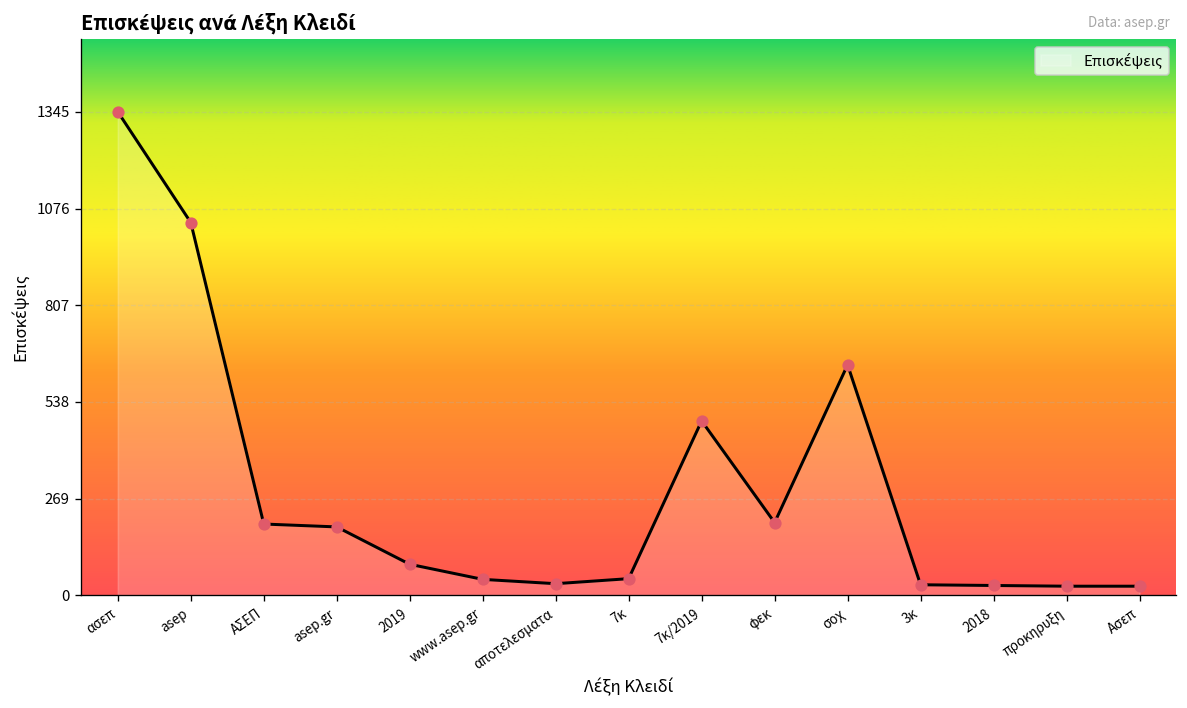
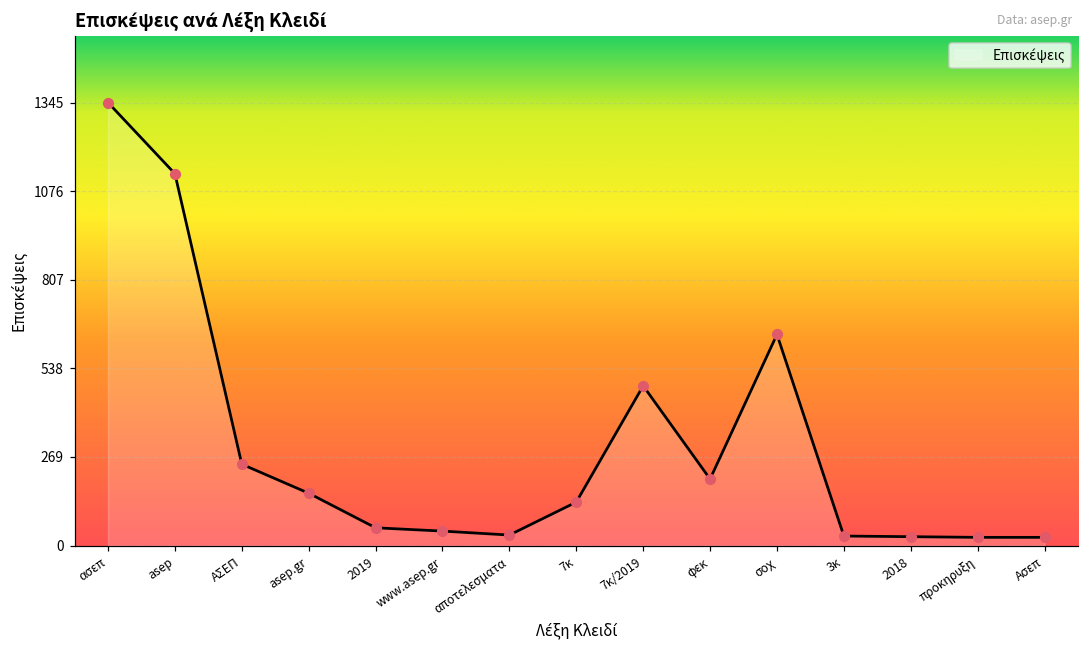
asep: 1040 -> 1130
ΑΣΕΠ: 200 -> 250
asep.gr: 190 -> 160
2019: 90 -> 50
7κ: 50 -> 130
